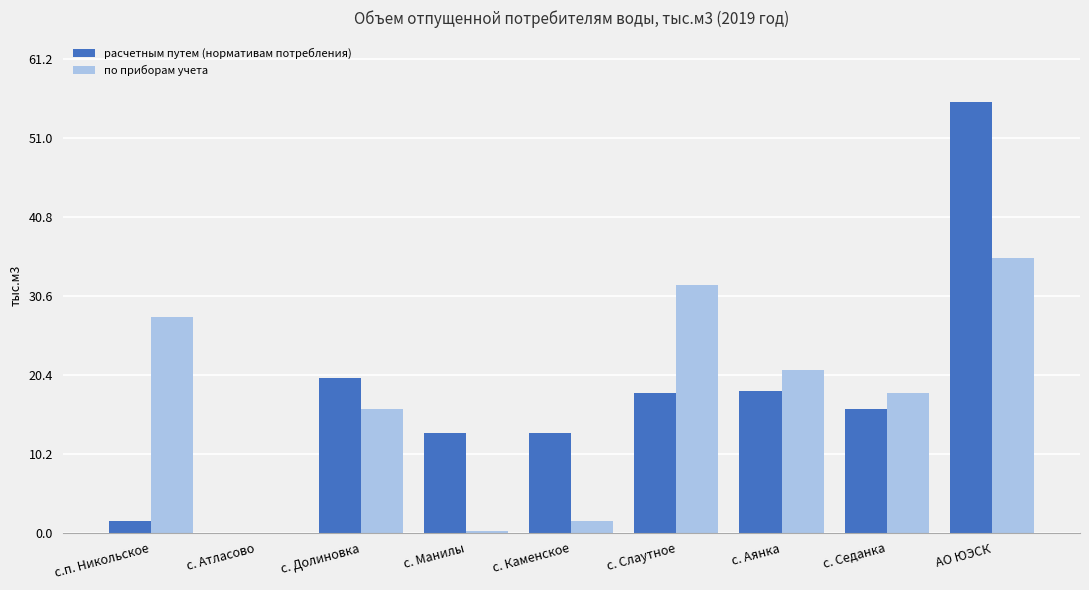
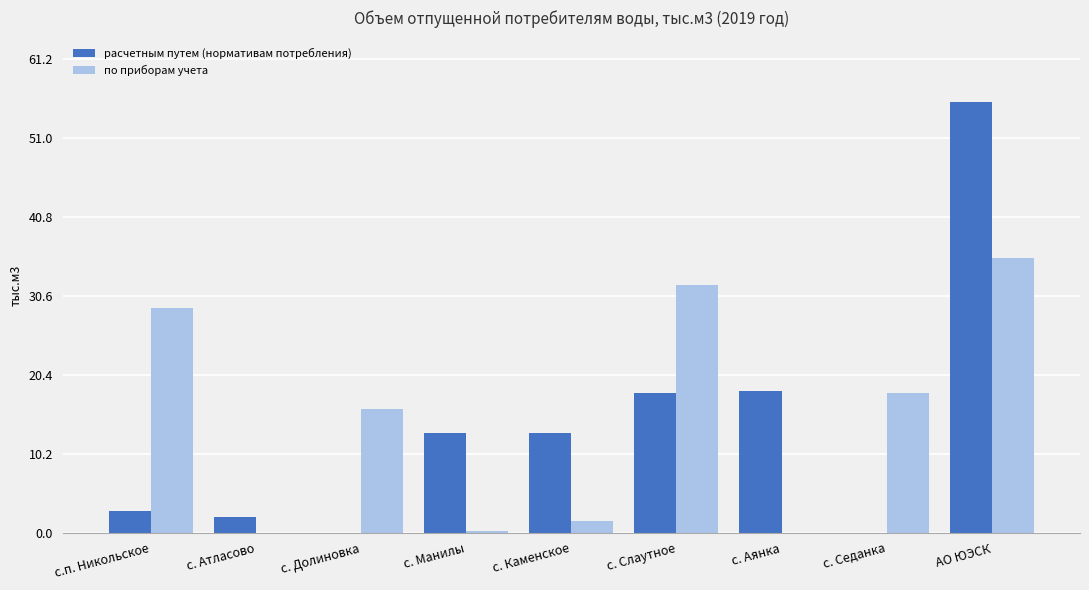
расчетным путем (нормативам потребления), с.п. Никольское: 1 -> 3
по приборам учета, с.п. Никольское: 28 -> 29
расчетным путем (нормативам потребления), с. Атласово: 0 -> 2
расчетным путем (нормативам потребления), с. Долиновка: 20 -> 0
по приборам учета, с. Аянка: 21 -> 0
расчетным путем (нормативам потребления), с. Седанка: 16 -> 0
